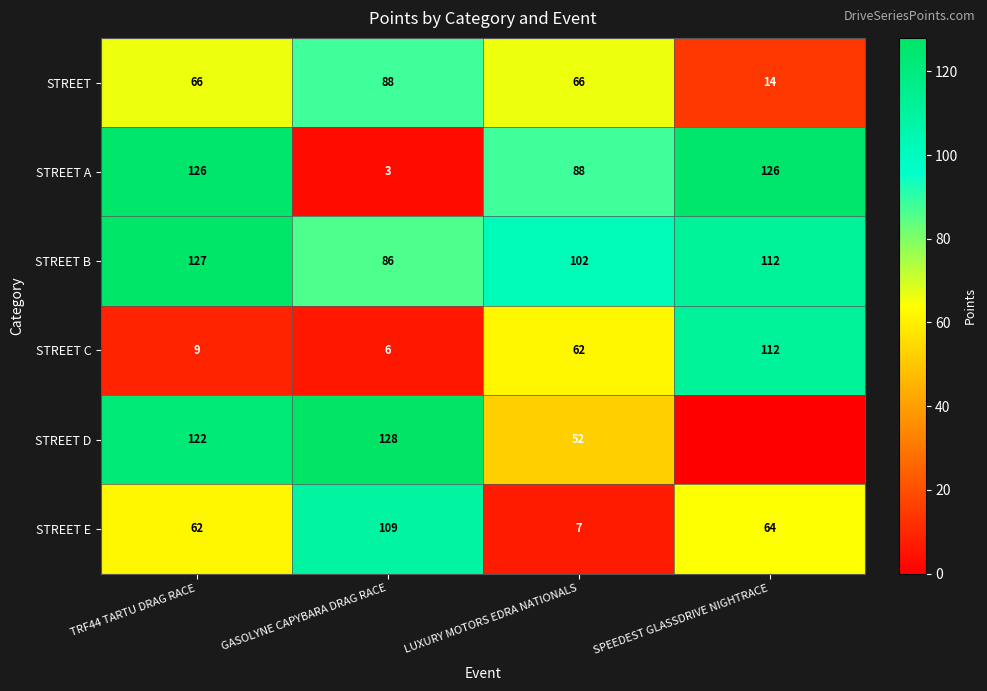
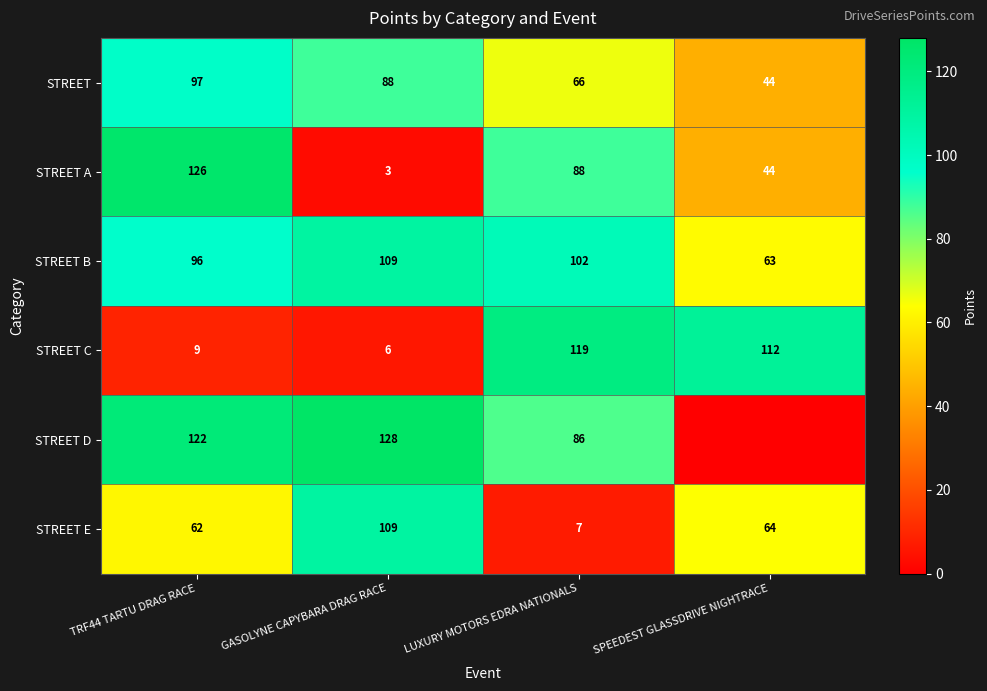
STREET, TRF44 TARTU DRAG RACE: 66 -> 97
STREET, SPEEDEST GLASSDRIVE NIGHTRACE: 14 -> 44
STREET A, SPEEDEST GLASSDRIVE NIGHTRACE: 126 -> 44
STREET B, TRF44 TARTU DRAG RACE: 127 -> 96
STREET B, GASOLYNE CAPYBARA DRAG RACE: 86 -> 109
STREET B, SPEEDEST GLASSDRIVE NIGHTRACE: 112 -> 63
STREET C, LUXURY MOTORS EDRA NATIONALS: 62 -> 119
STREET D, LUXURY MOTORS EDRA NATIONALS: 52 -> 86
